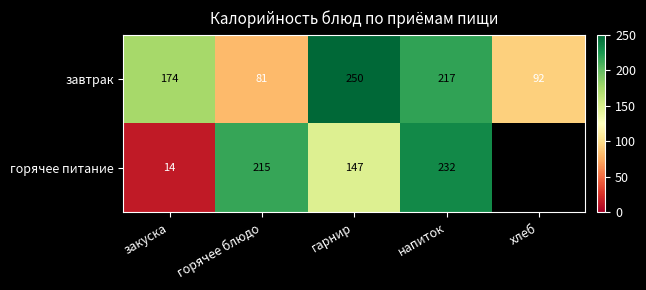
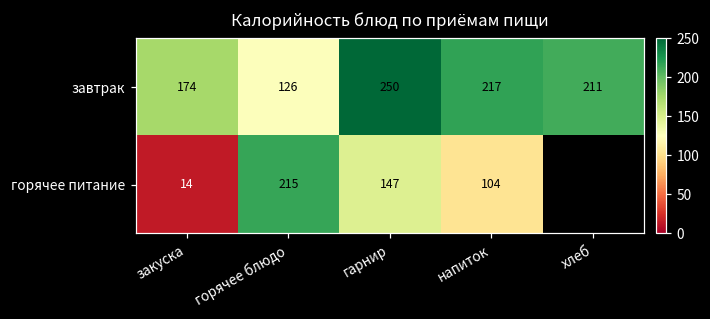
завтрак, горячее блюдо: 81 -> 126
завтрак, хлеб: 92 -> 211
горячее питание, напиток: 232 -> 104
